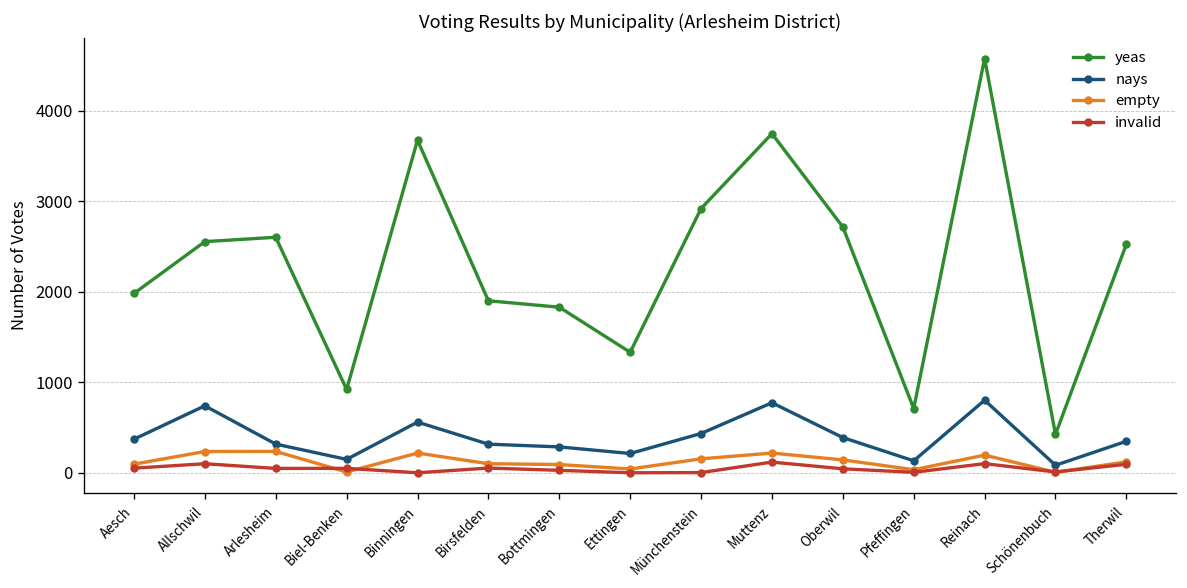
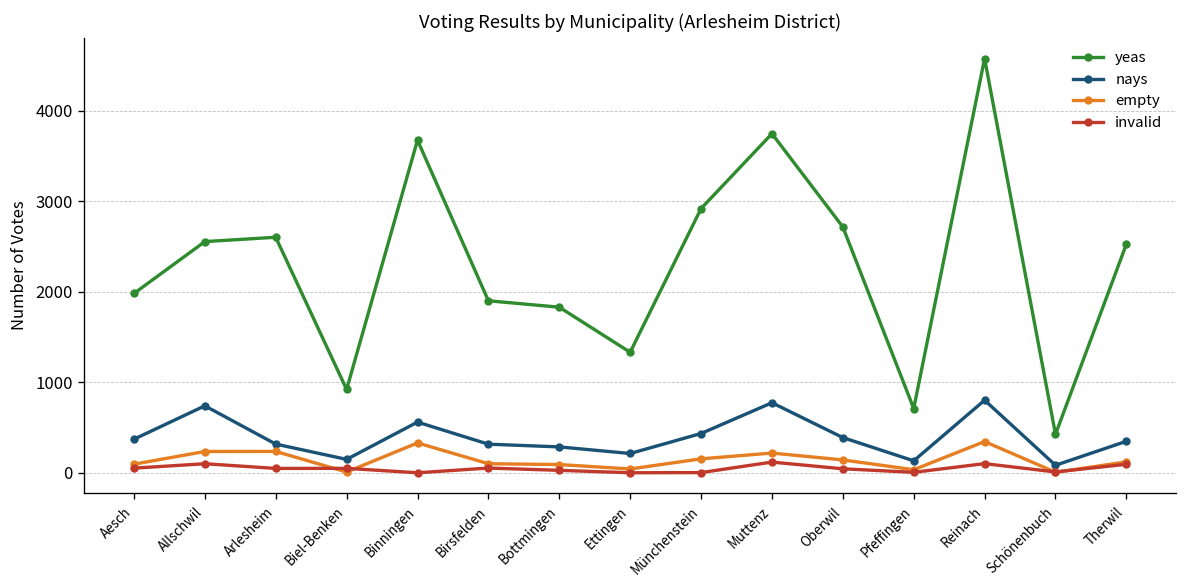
empty, Binningen: 200 -> 300
empty, Reinach: 200 -> 300
